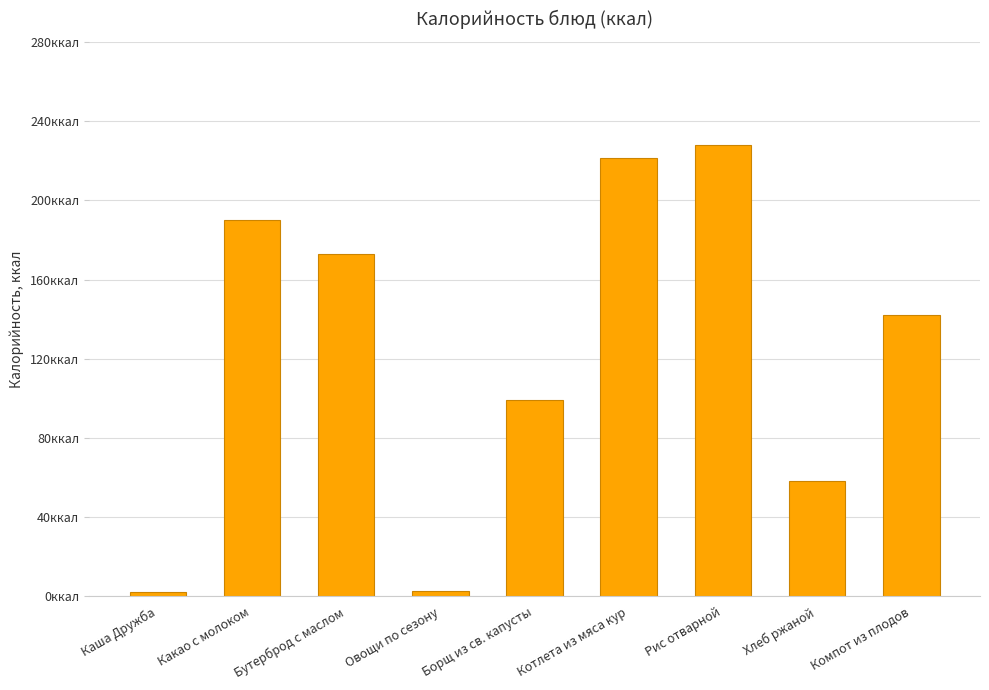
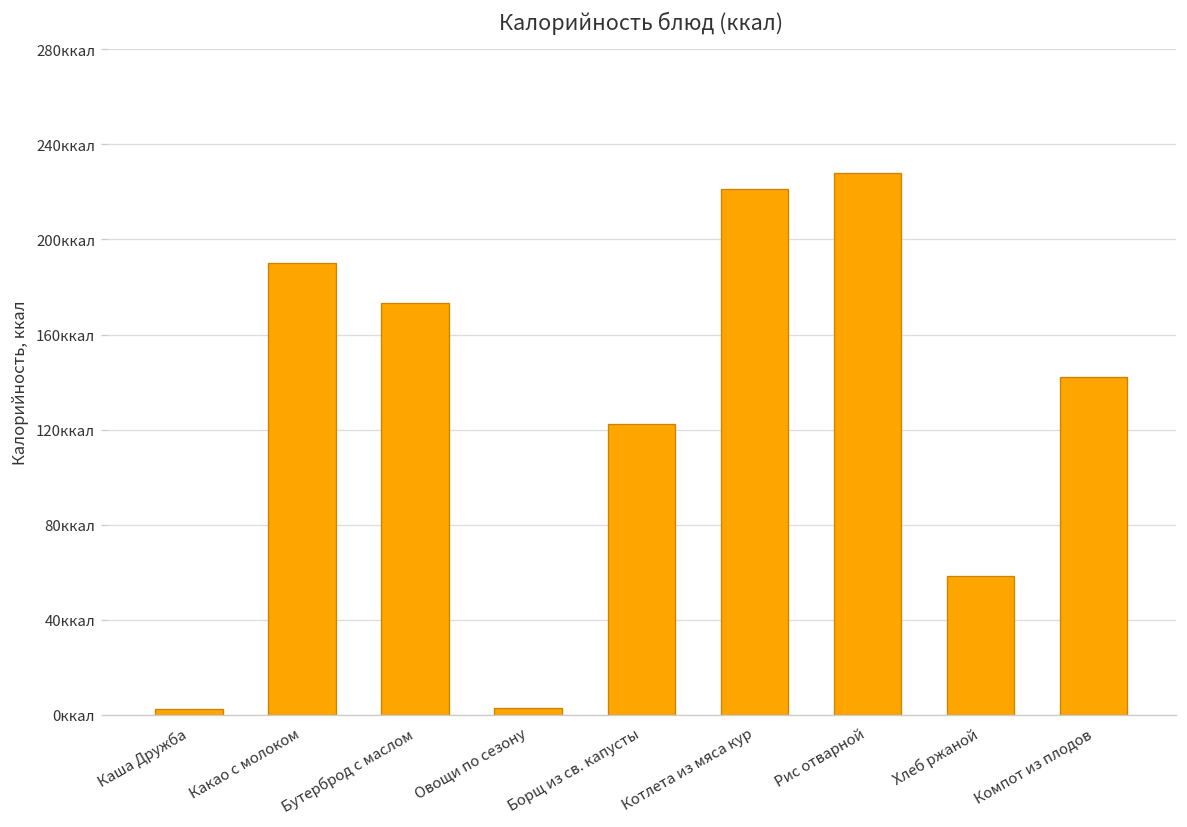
Борщ из св. капусты: 99ккал -> 122ккал
